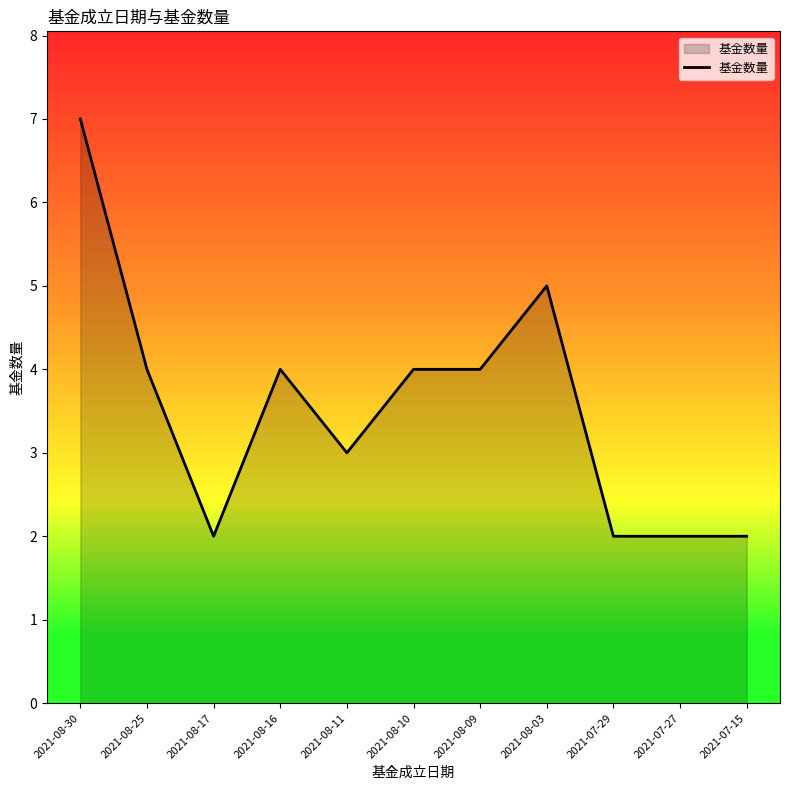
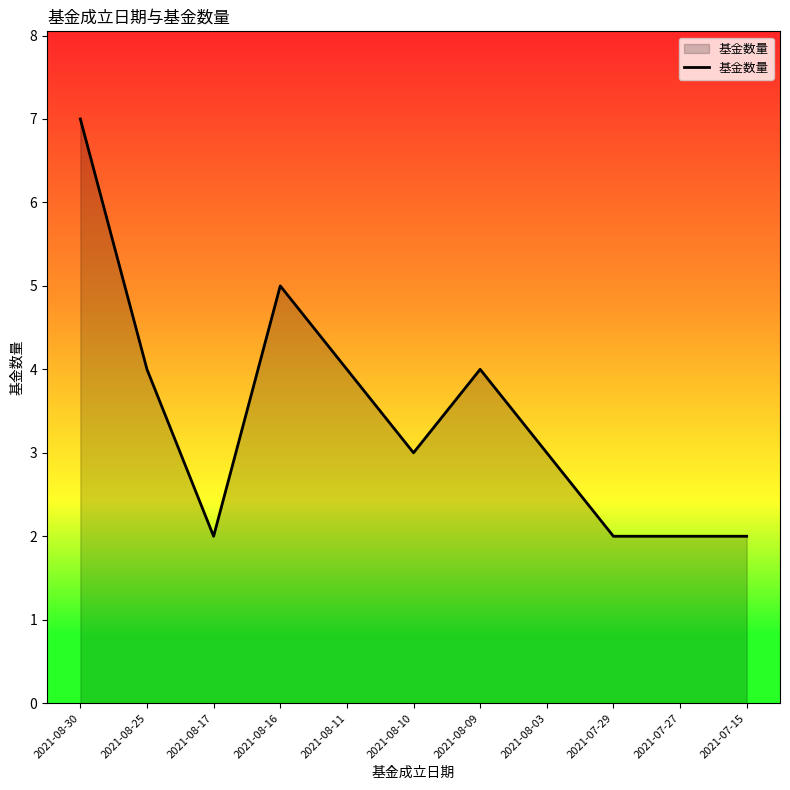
2021-08-16: 4 -> 5
2021-08-11: 3 -> 4
2021-08-10: 4 -> 3
2021-08-03: 5 -> 3
